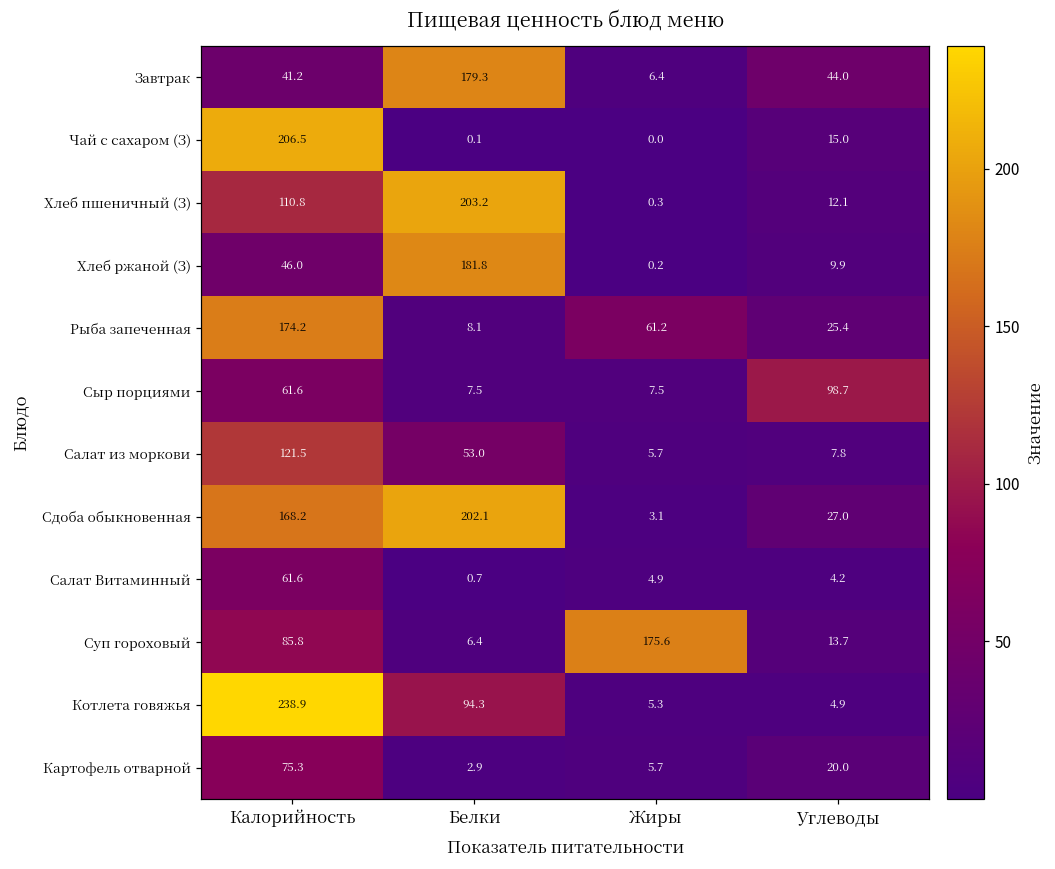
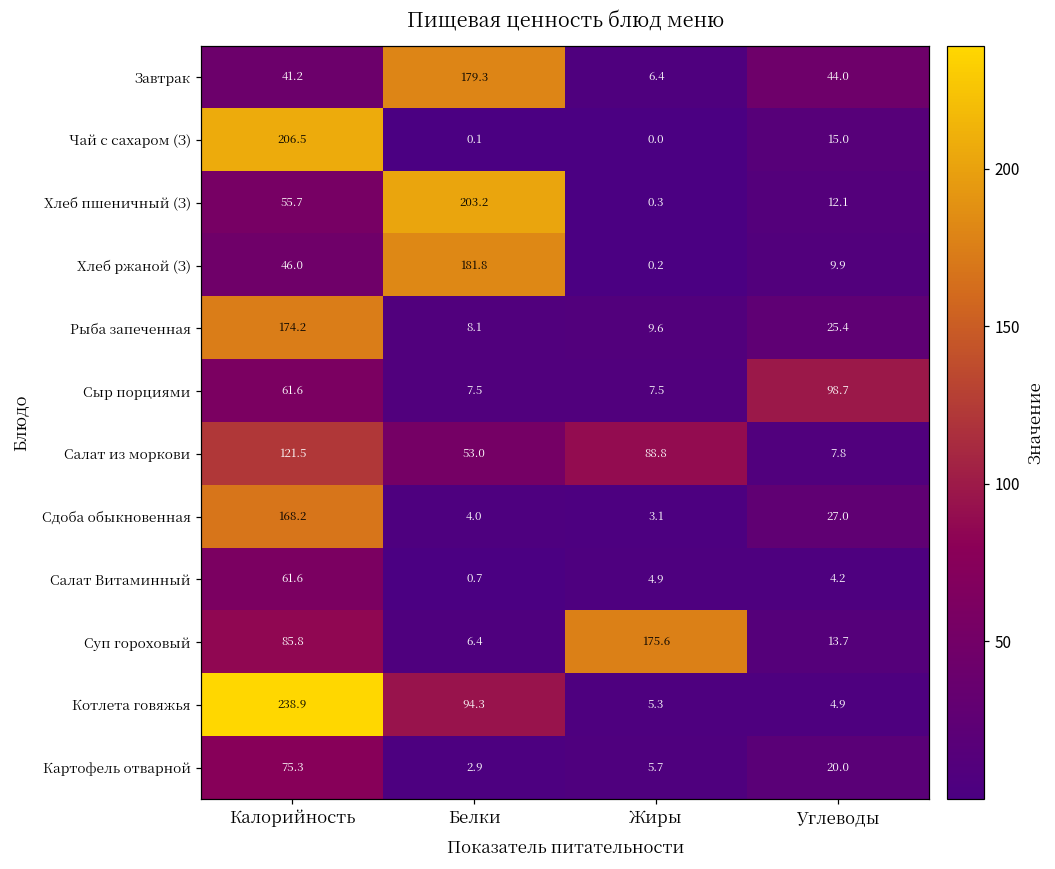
Хлеб пшеничный (З), Калорийность: 110.8 -> 55.7
Рыба запеченная, Жиры: 61.2 -> 9.6
Салат из моркови, Жиры: 5.7 -> 88.8
Сдоба обыкновенная, Белки: 202.1 -> 4.0
